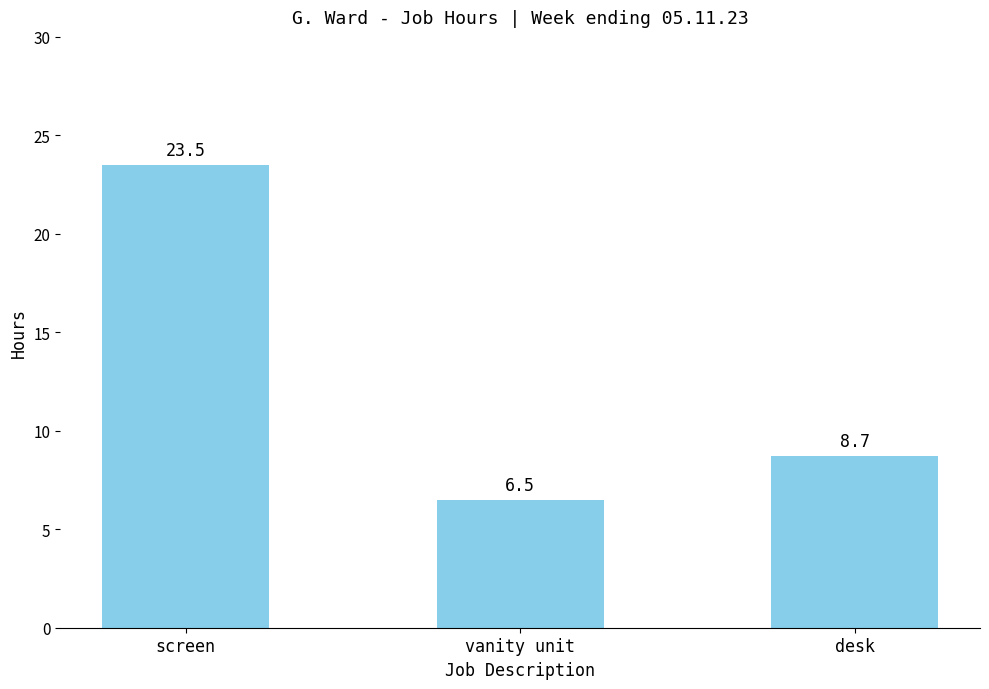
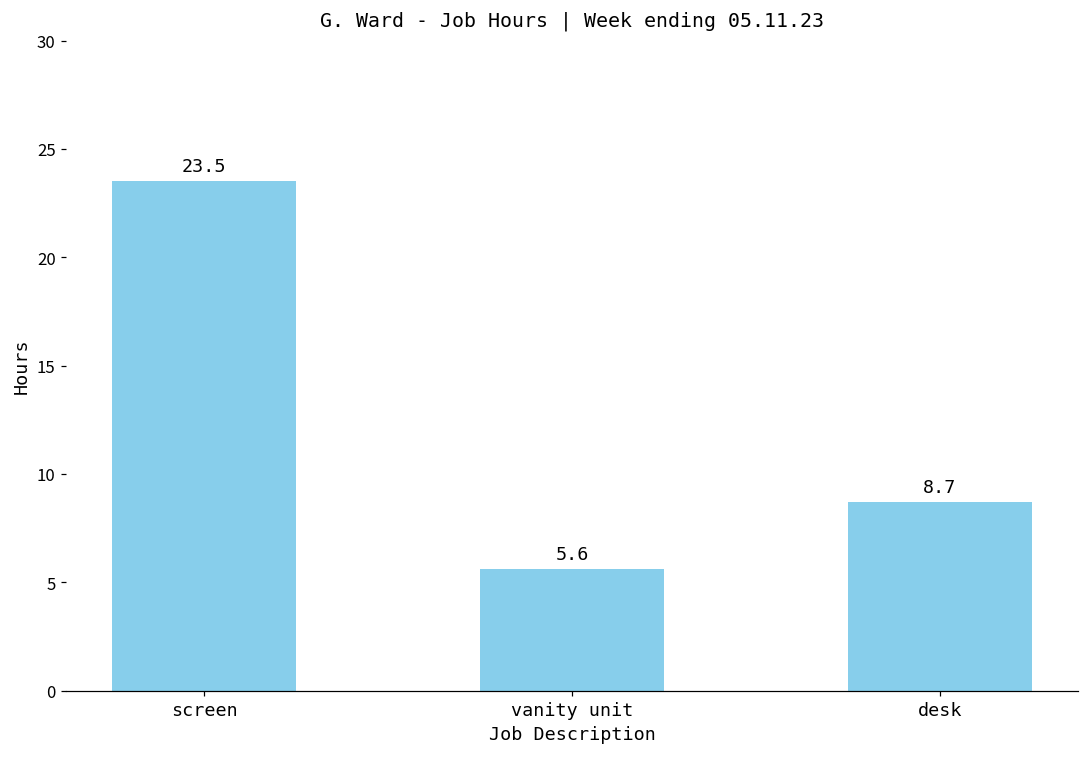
vanity unit: 6.5 -> 5.6
